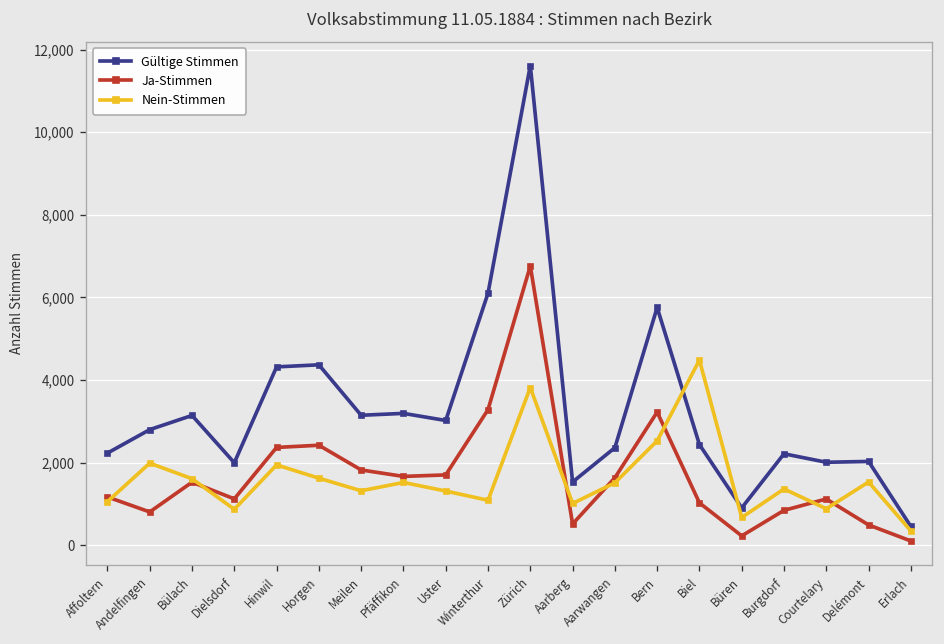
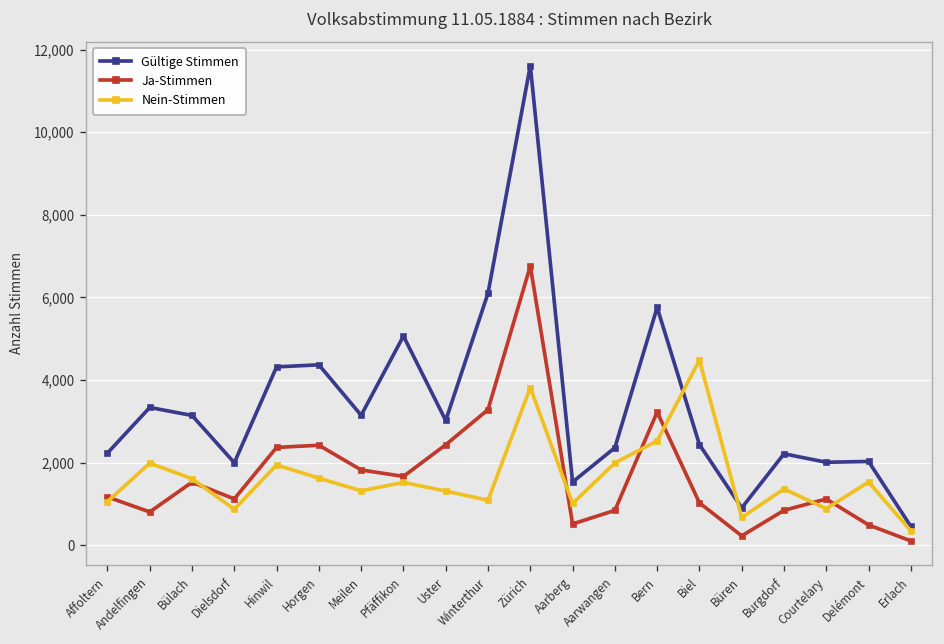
Gültige Stimmen, Andelfingen: 2,800 -> 3,300
Gültige Stimmen, Pfäffikon: 3,200 -> 5,100
Ja-Stimmen, Uster: 1,700 -> 2,400
Ja-Stimmen, Aarwangen: 1,600 -> 800
Nein-Stimmen, Aarwangen: 1,500 -> 2,000
